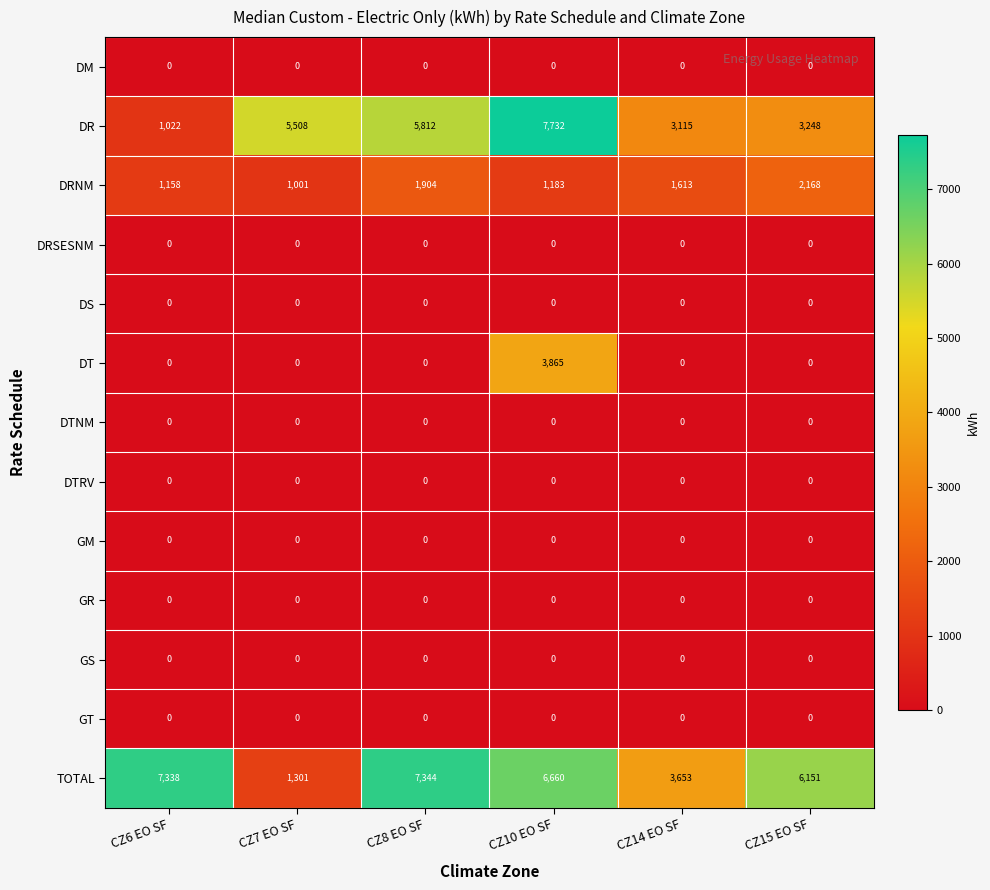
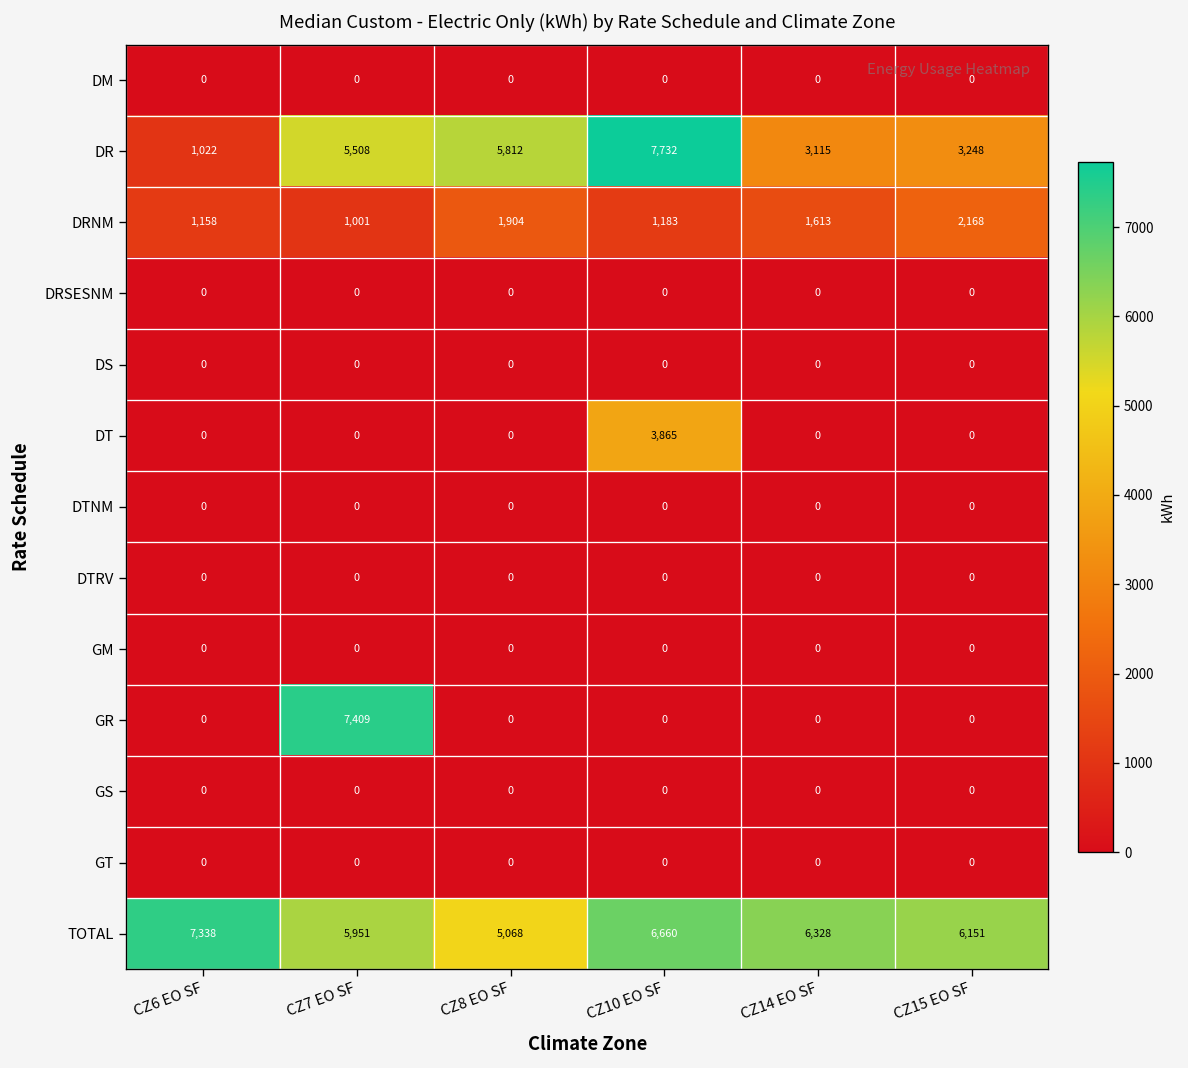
GR, CZ7 EO SF: 0 -> 7,409
TOTAL, CZ7 EO SF: 1,301 -> 5,951
TOTAL, CZ8 EO SF: 7,344 -> 5,068
TOTAL, CZ14 EO SF: 3,653 -> 6,328
